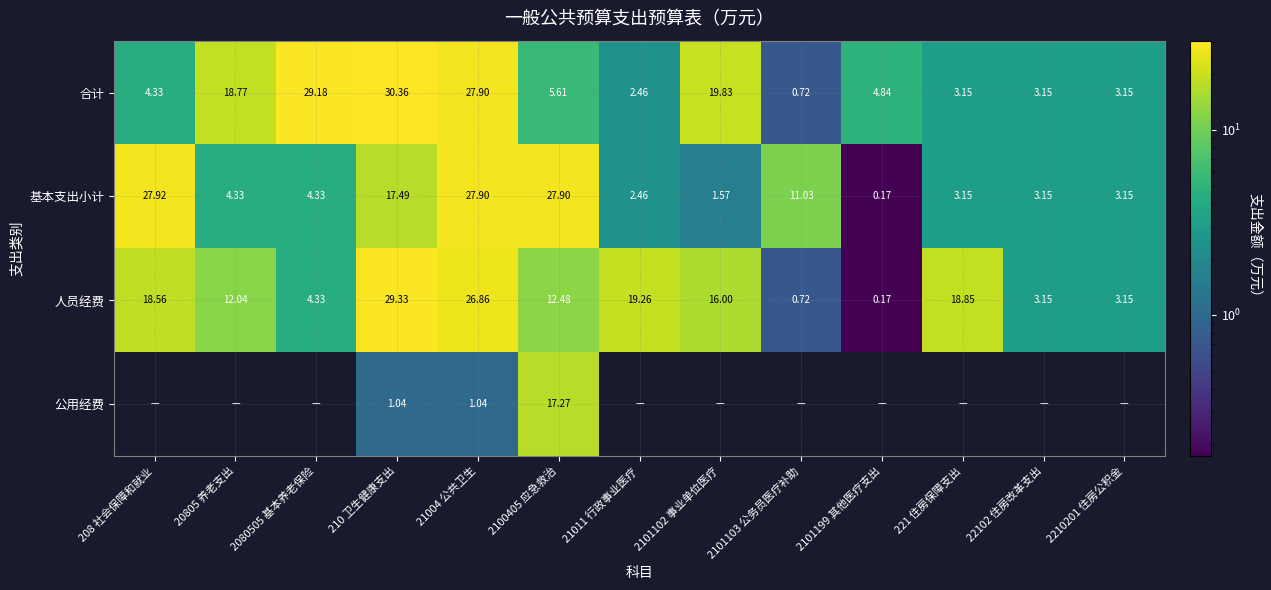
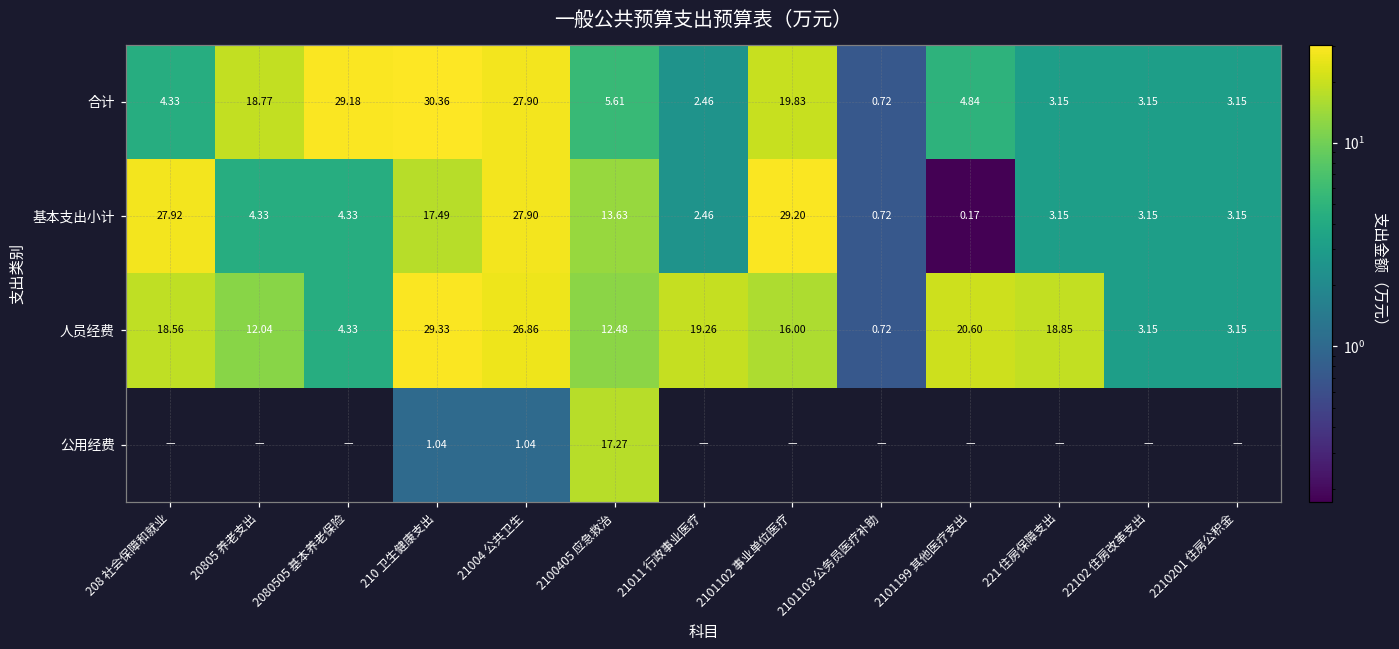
基本支出小计, 2100405 应急救治: 27.90 -> 13.63
基本支出小计, 2101102 事业单位医疗: 1.57 -> 29.20
基本支出小计, 2101103 公务员医疗补助: 11.03 -> 0.72
人员经费, 2101199 其他医疗支出: 0.17 -> 20.60
